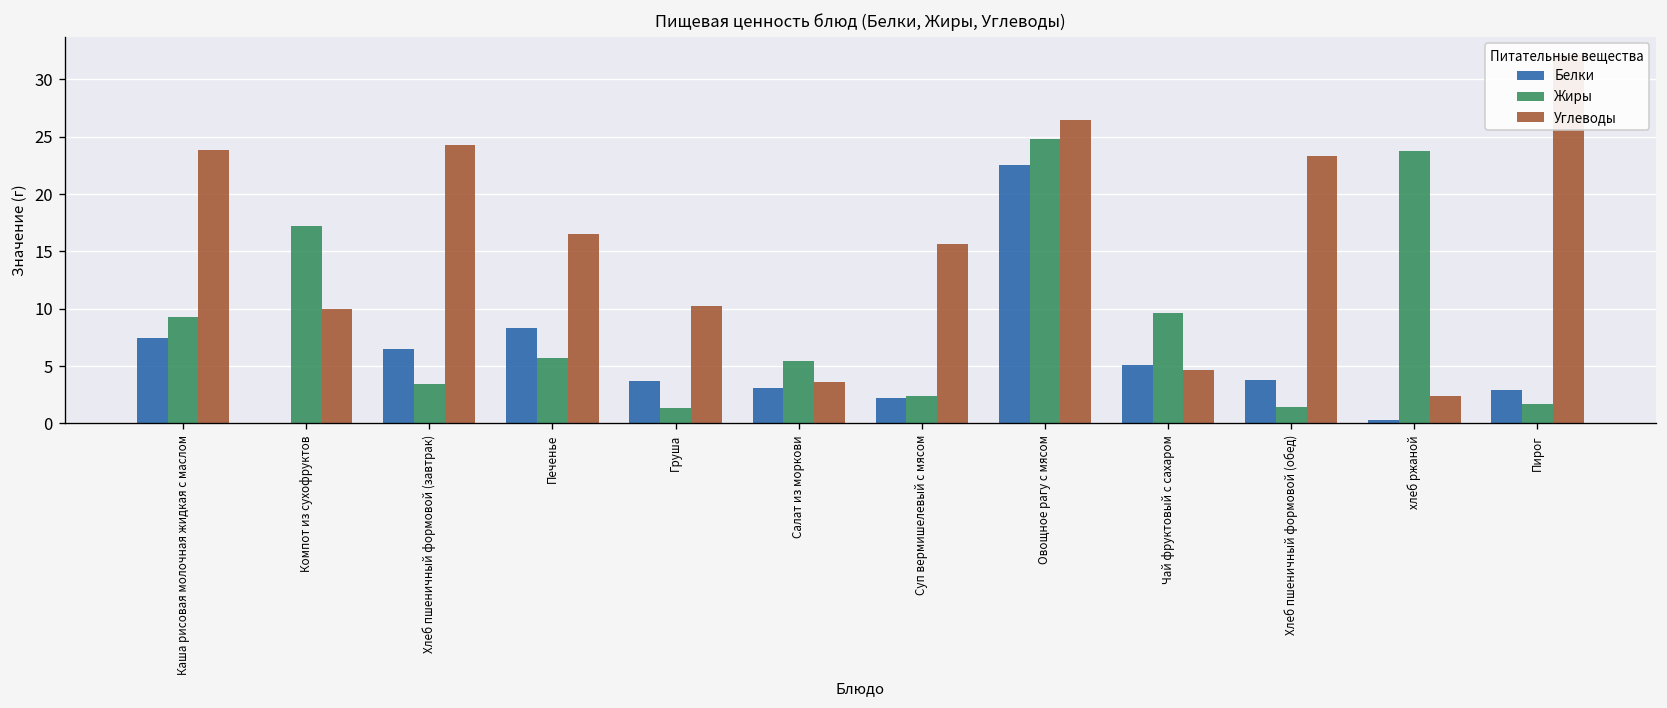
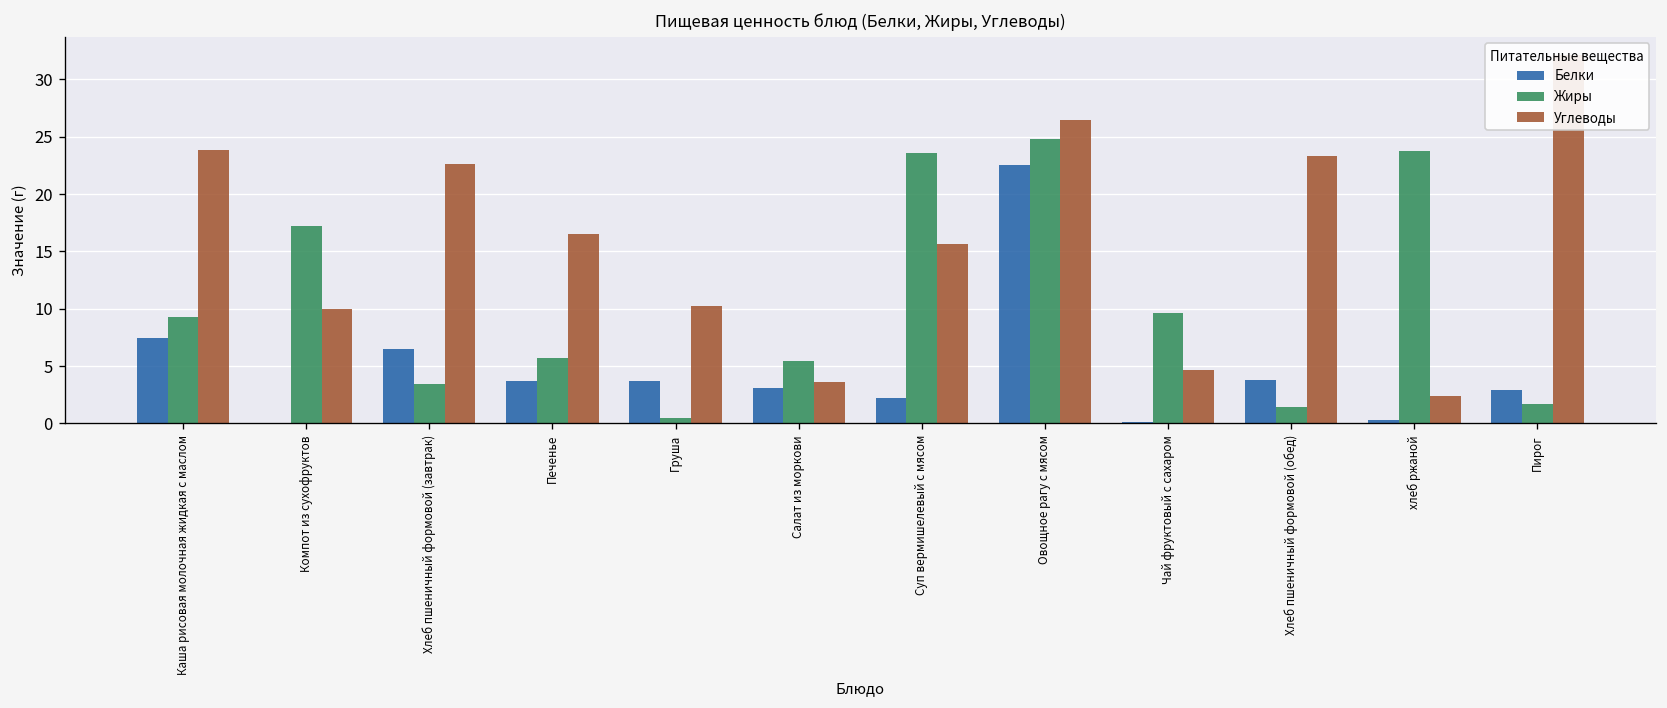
Углеводы, Хлеб пшеничный формовой (завтрак): 24 -> 23
Белки, Печенье: 8 -> 4
Жиры, Груша: 1 -> 0
Жиры, Суп вермишелевый с мясом: 2 -> 24
Белки, Чай фруктовый с сахаром: 5 -> 0
